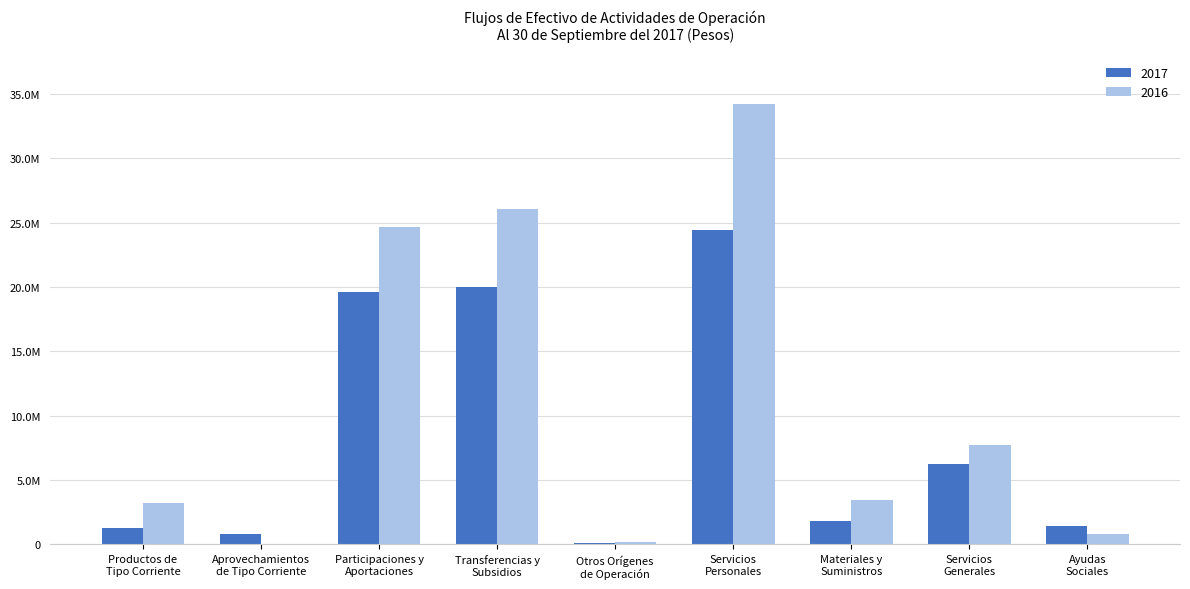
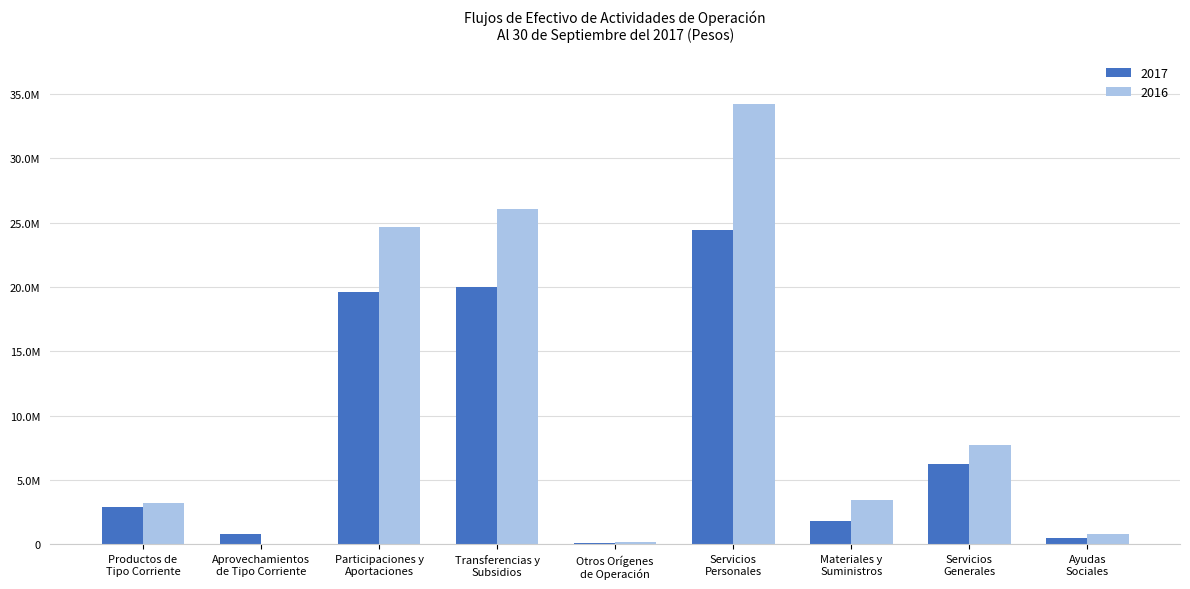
2017, Productos de Tipo Corriente: 1300000 -> 2900000
2017, Ayudas Sociales: 1400000 -> 500000
